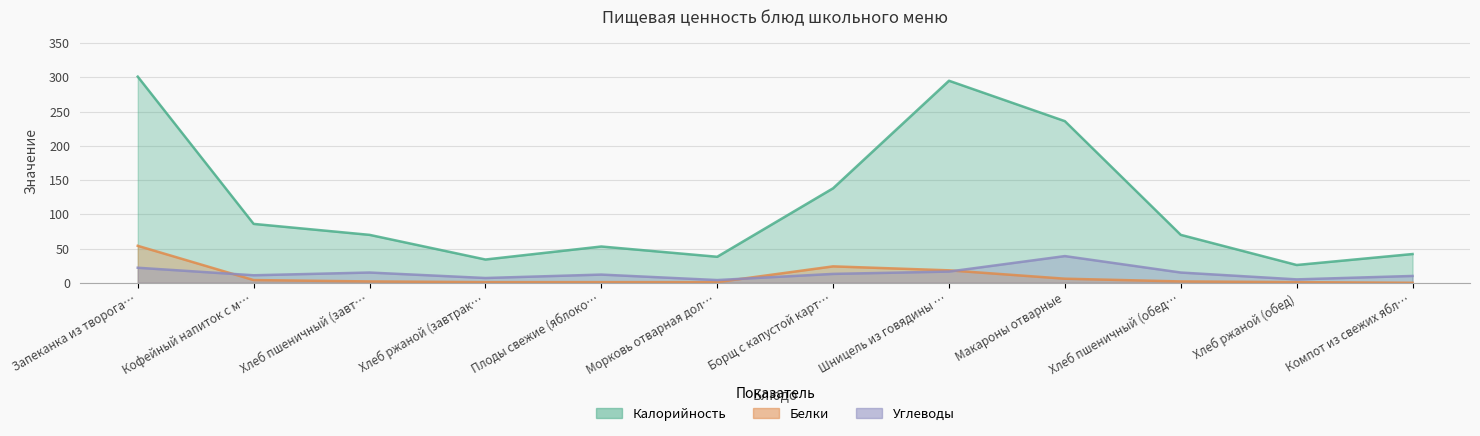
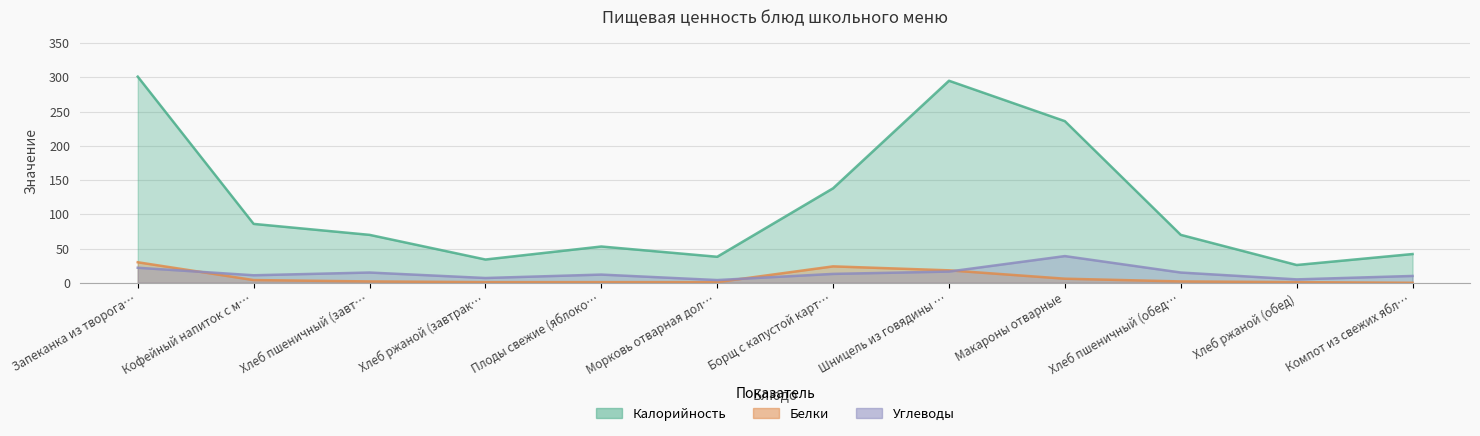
Белки, Запеканка из творога…: 50 -> 30
